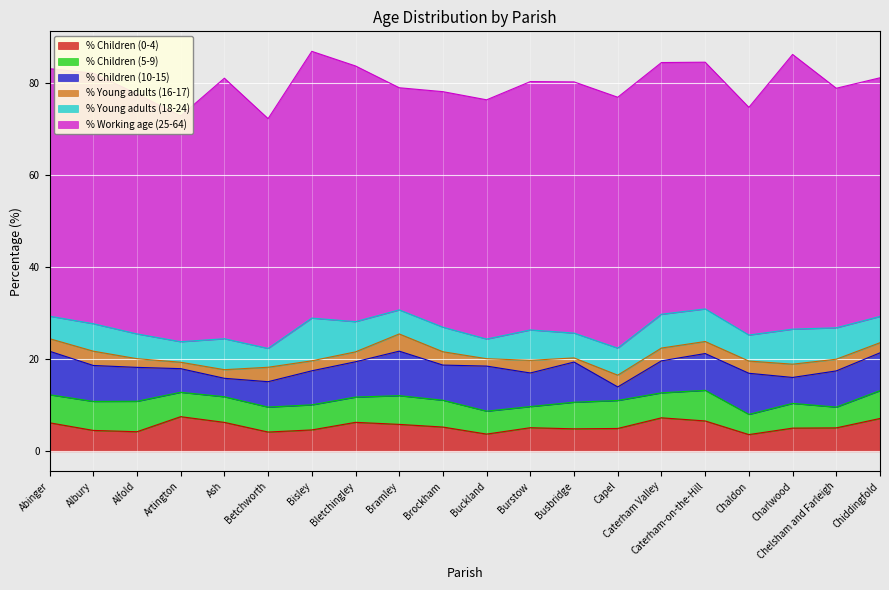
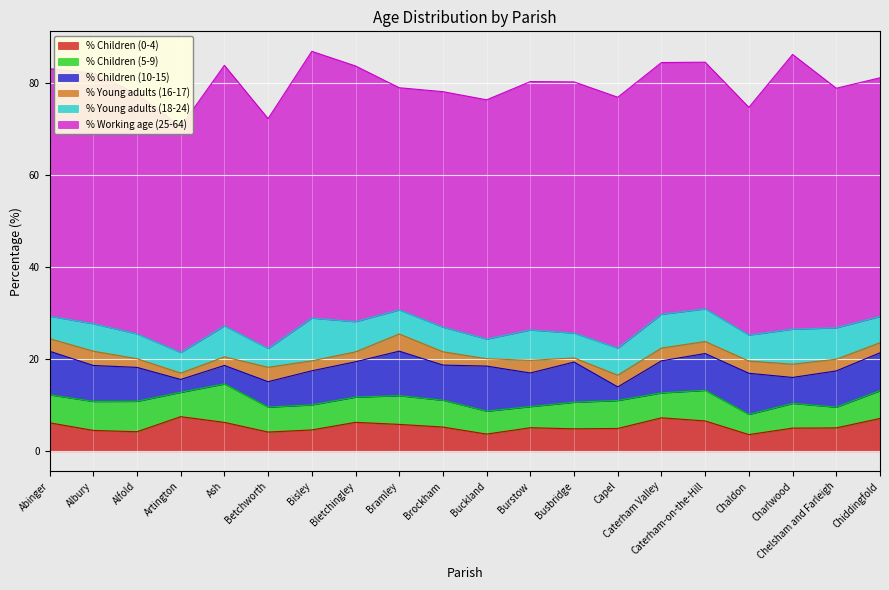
% Children (10-15), Artington: 5 -> 3
% Children (5-9), Ash: 6 -> 8
